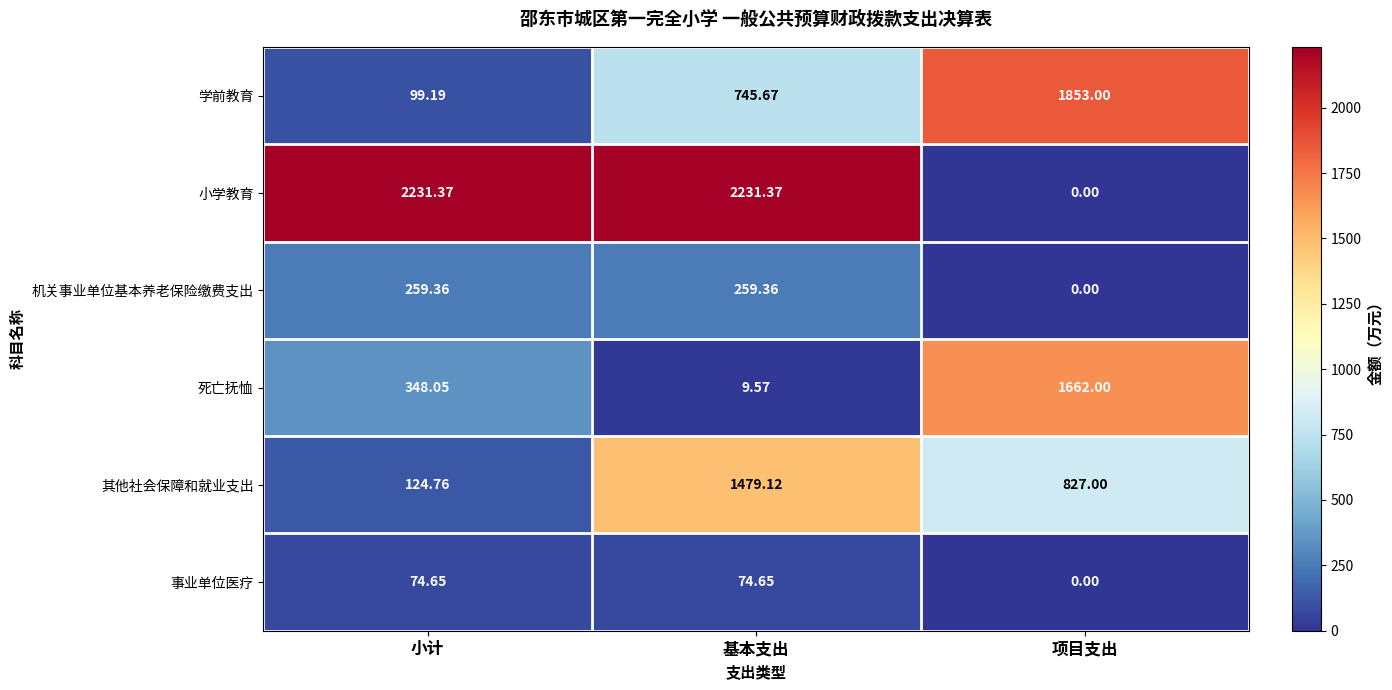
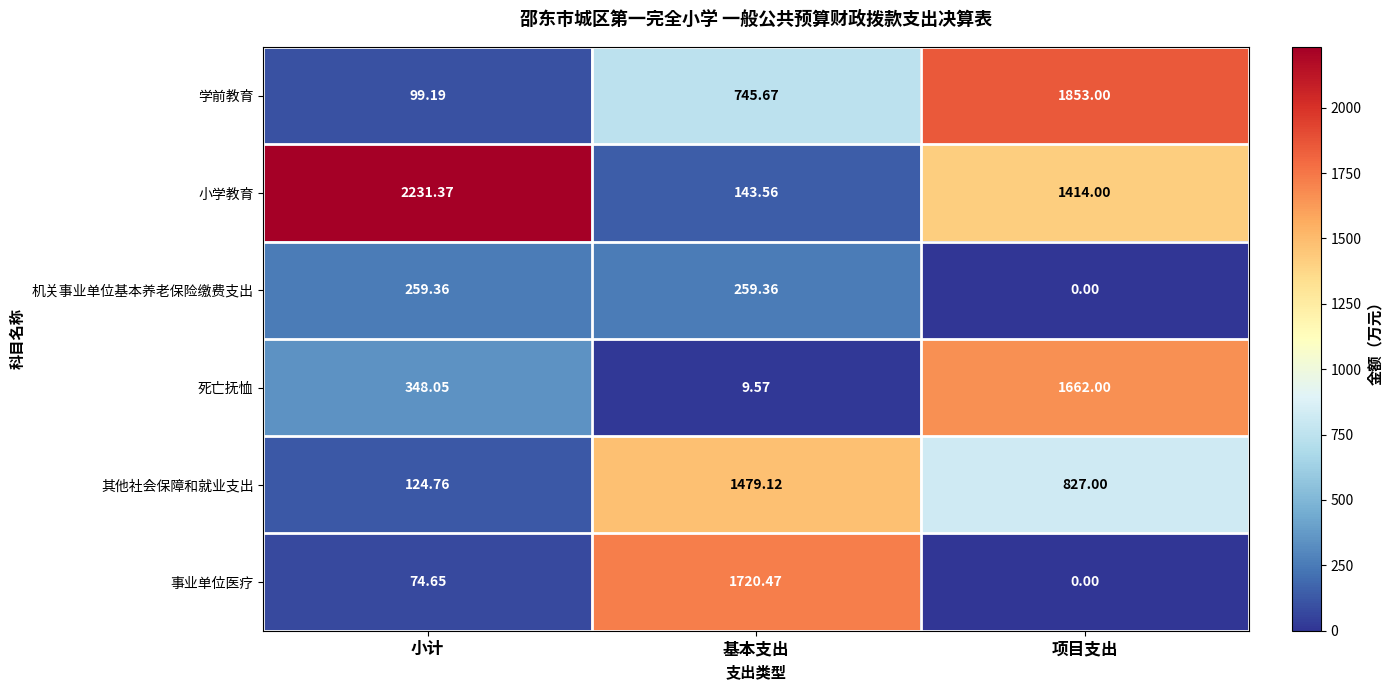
小学教育, 基本支出: 2231.37 -> 143.56
小学教育, 项目支出: 0.00 -> 1414.00
事业单位医疗, 基本支出: 74.65 -> 1720.47
